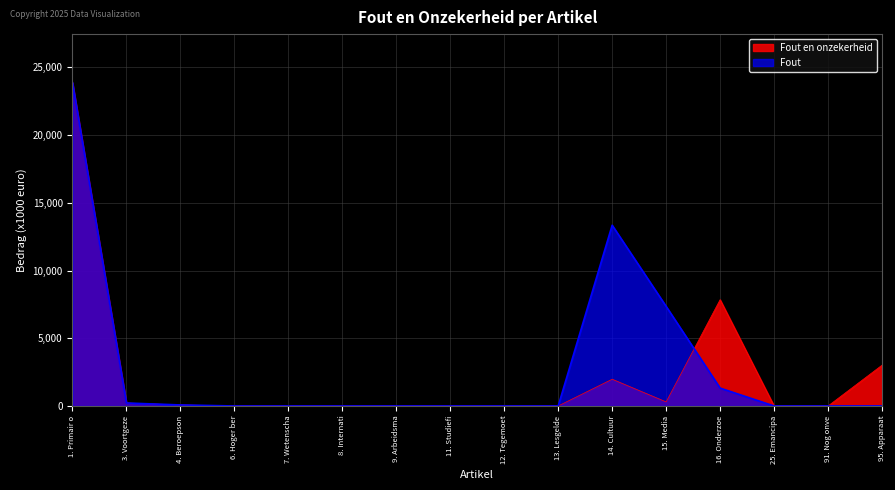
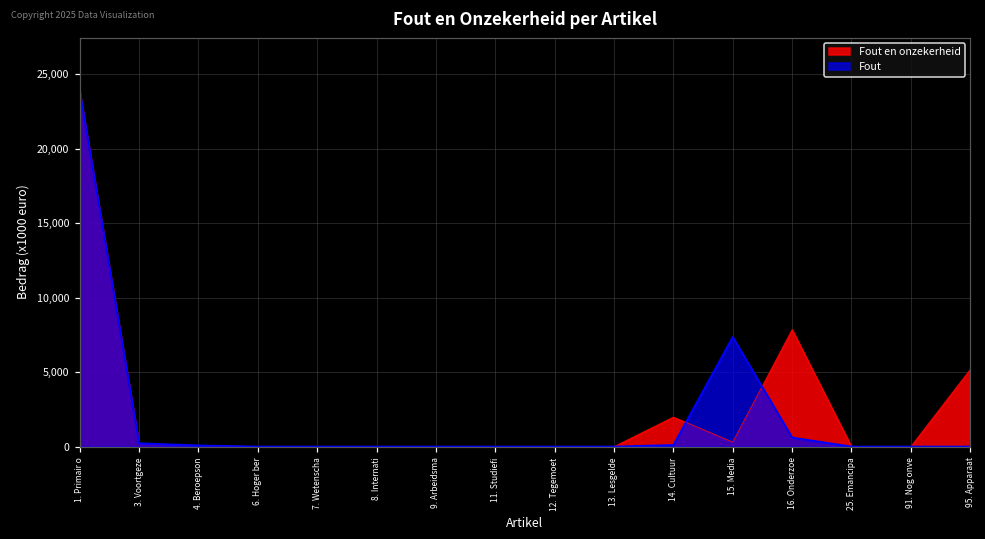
Fout, 14. Cultuur: 13,300 -> 100
Fout, 16. Onderzoe: 1,300 -> 600
Fout en onzekerheid, 95. Apparaat: 3,000 -> 5,200
